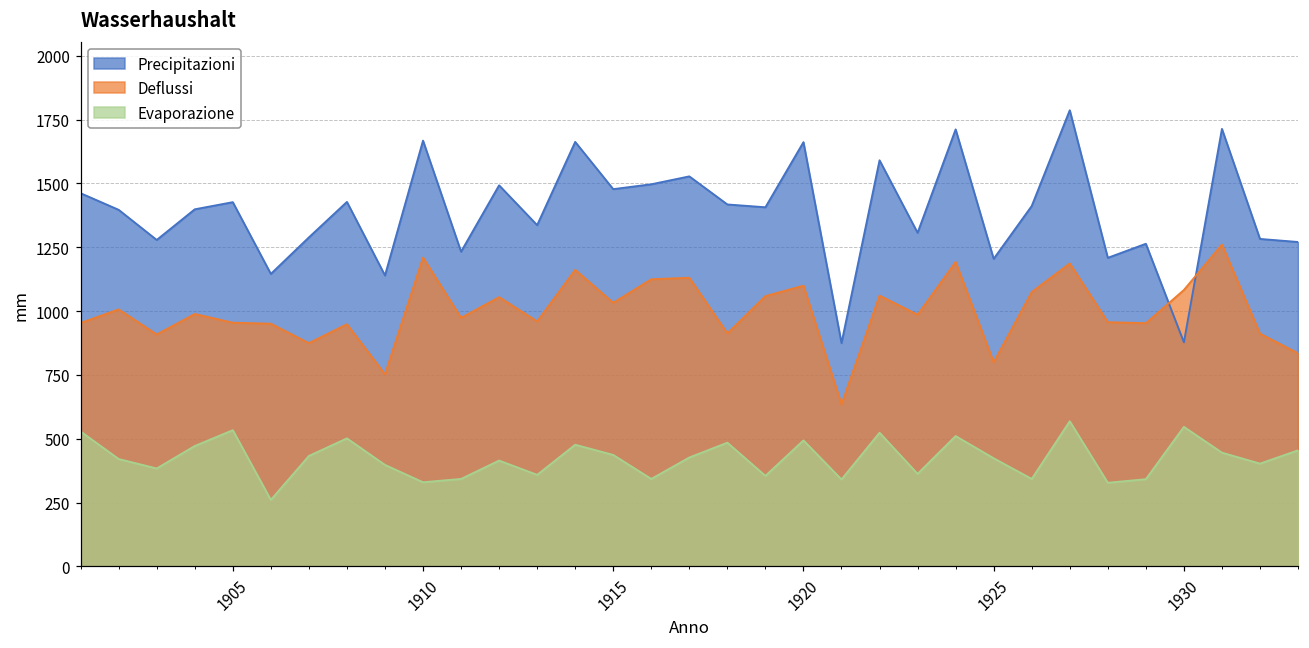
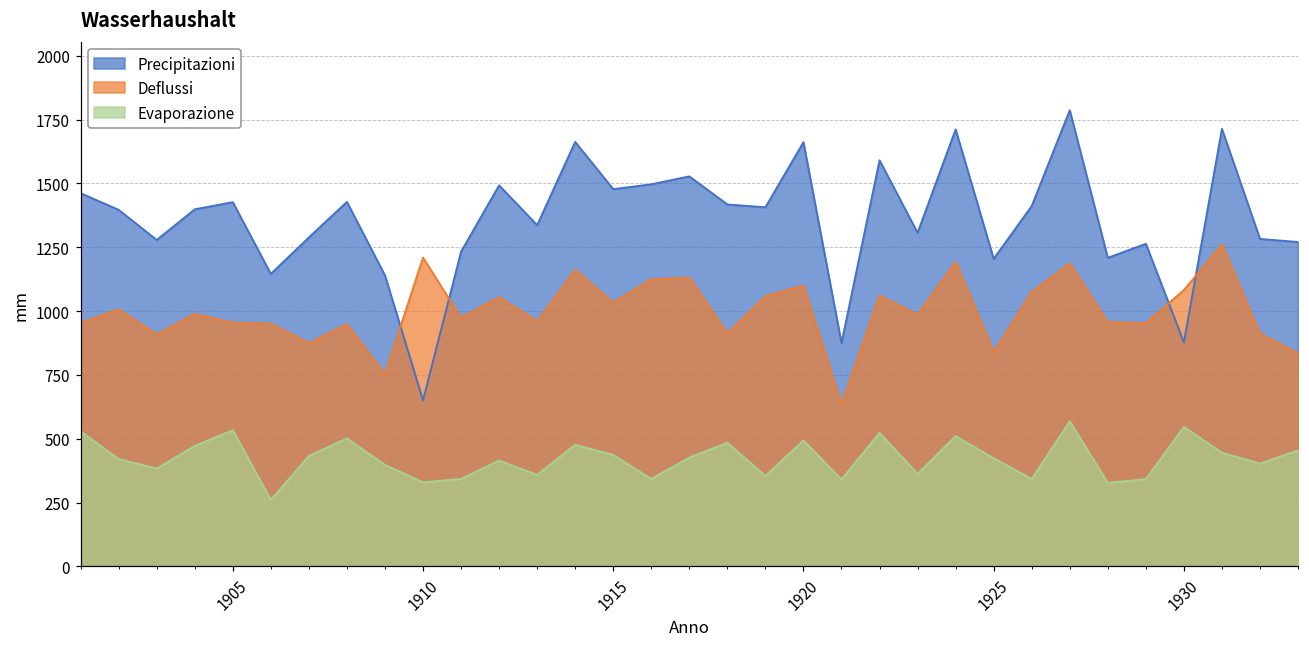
Precipitazioni, 1910: 1670 -> 650
Deflussi, 1925: 800 -> 840
